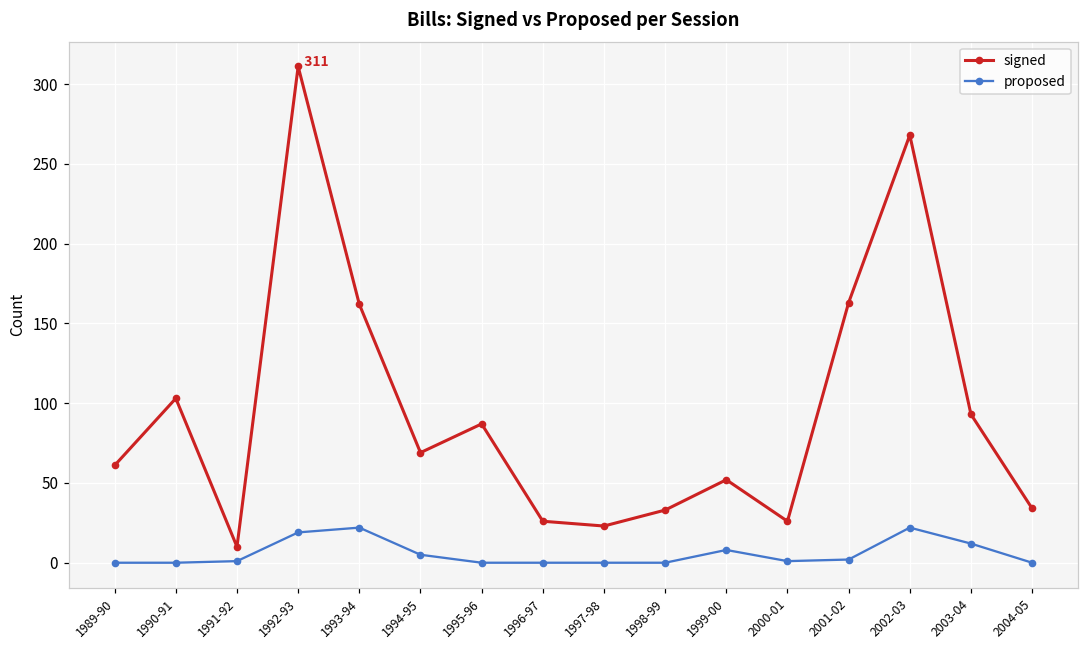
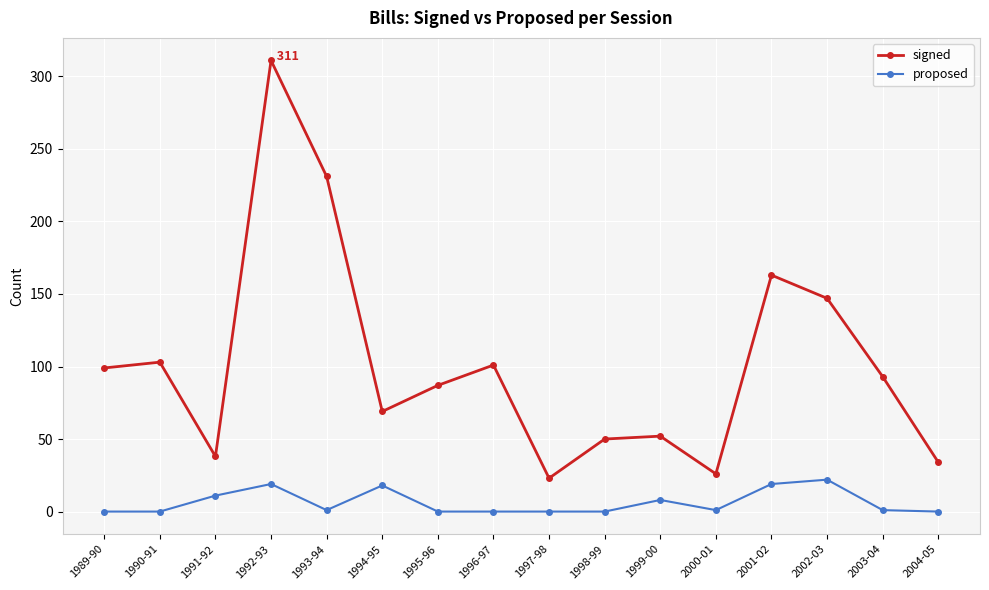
signed, 1989-90: 61 -> 99
signed, 1991-92: 10 -> 38
proposed, 1991-92: 1 -> 11
signed, 1993-94: 162 -> 231
proposed, 1993-94: 22 -> 1
proposed, 1994-95: 5 -> 18
signed, 1996-97: 26 -> 101
signed, 1998-99: 33 -> 50
proposed, 2001-02: 2 -> 19
signed, 2002-03: 268 -> 147
proposed, 2003-04: 12 -> 1
